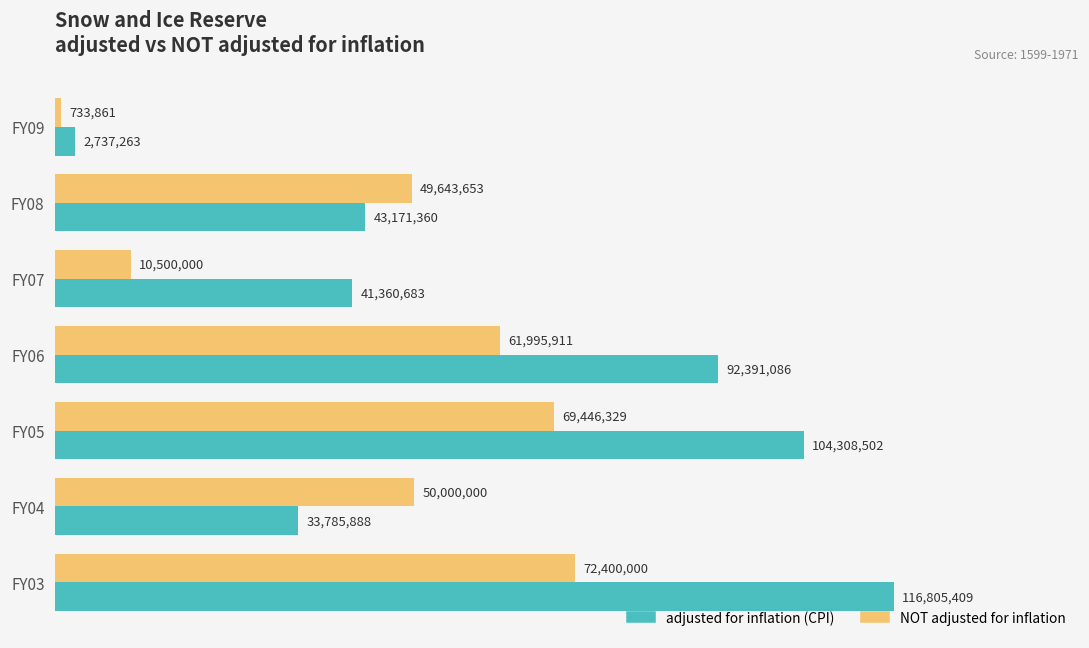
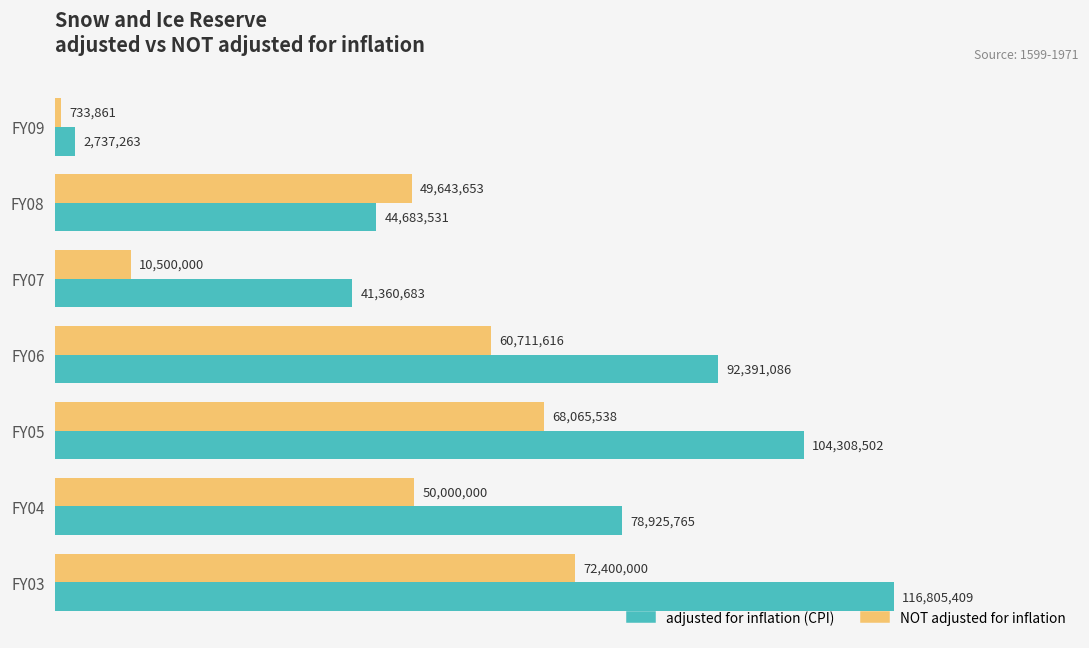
adjusted for inflation (CPI), FY08: 43,171,360 -> 44,683,531
NOT adjusted for inflation, FY06: 61,995,911 -> 60,711,616
NOT adjusted for inflation, FY05: 69,446,329 -> 68,065,538
adjusted for inflation (CPI), FY04: 33,785,888 -> 78,925,765
